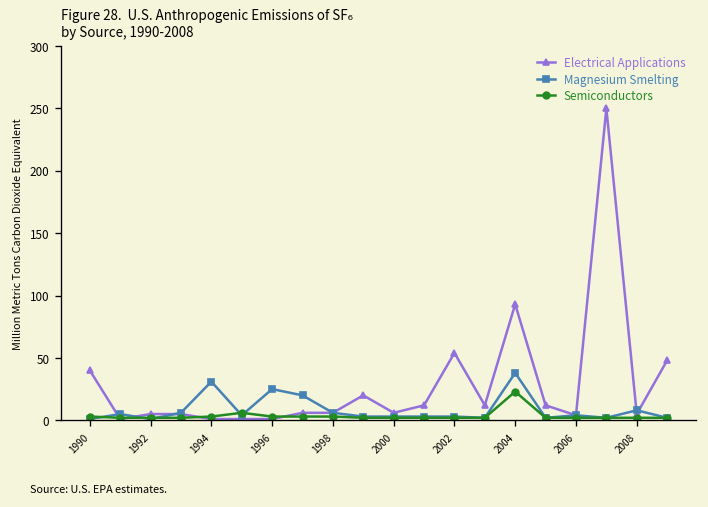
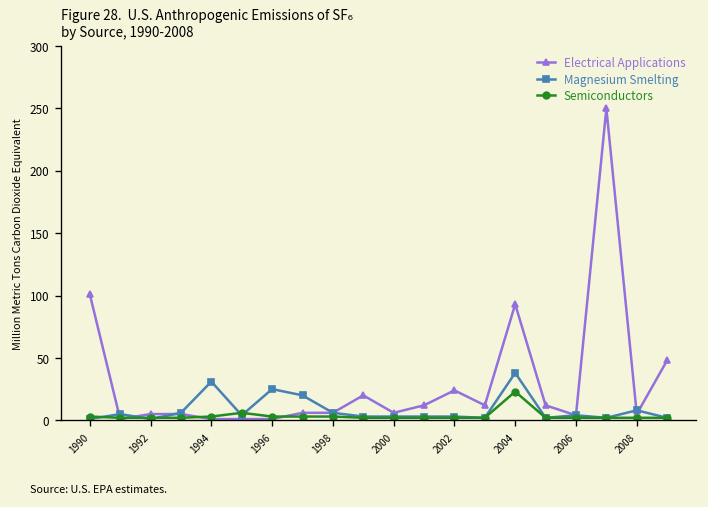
Electrical Applications, 1990: 40 -> 101
Electrical Applications, 2002: 54 -> 24
